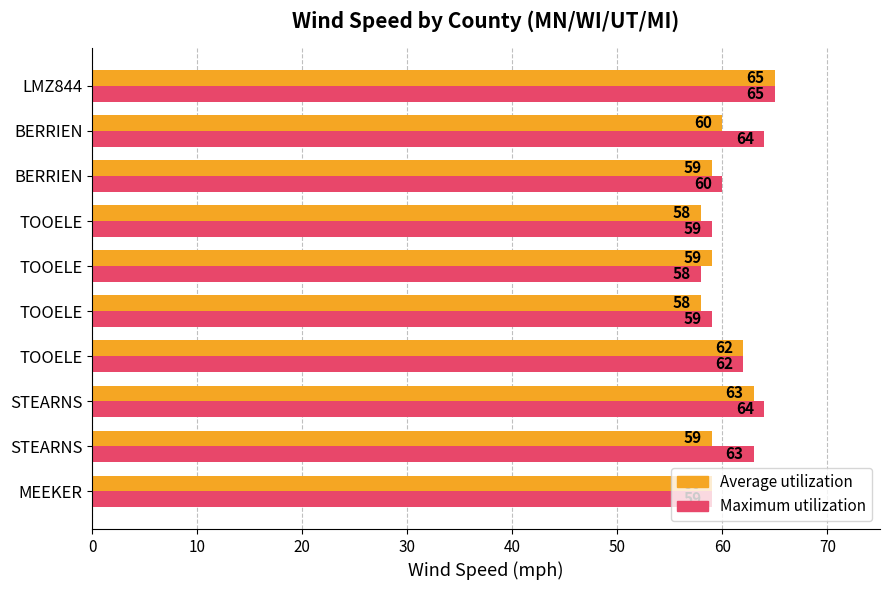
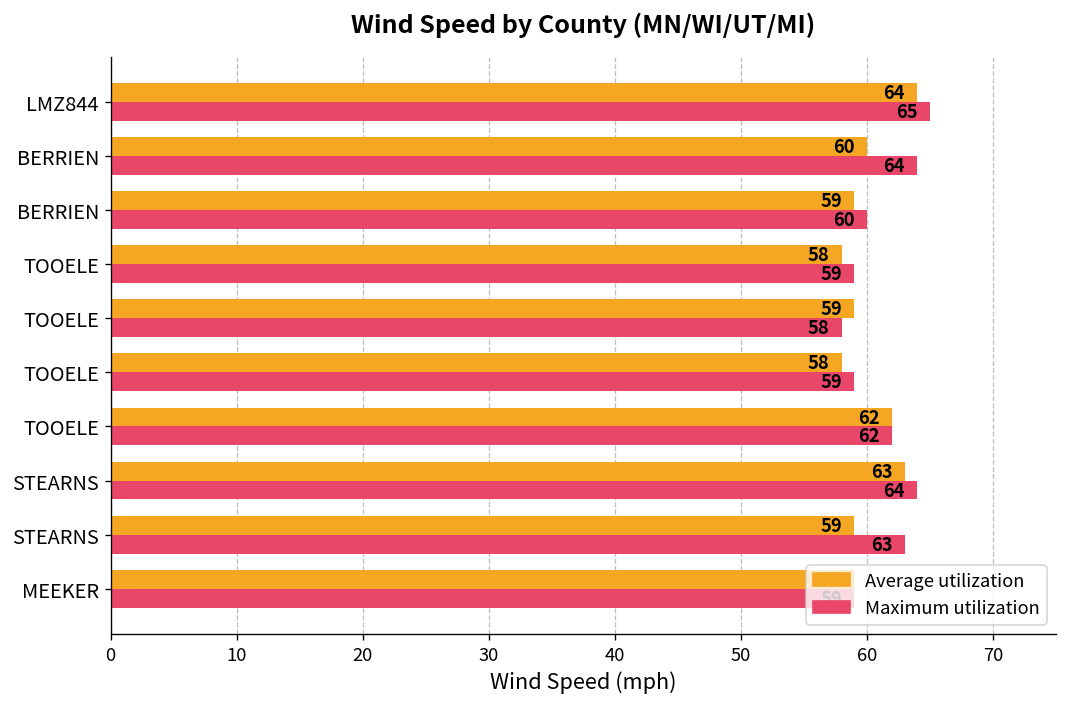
Average utilization, LMZ844: 65 -> 64
